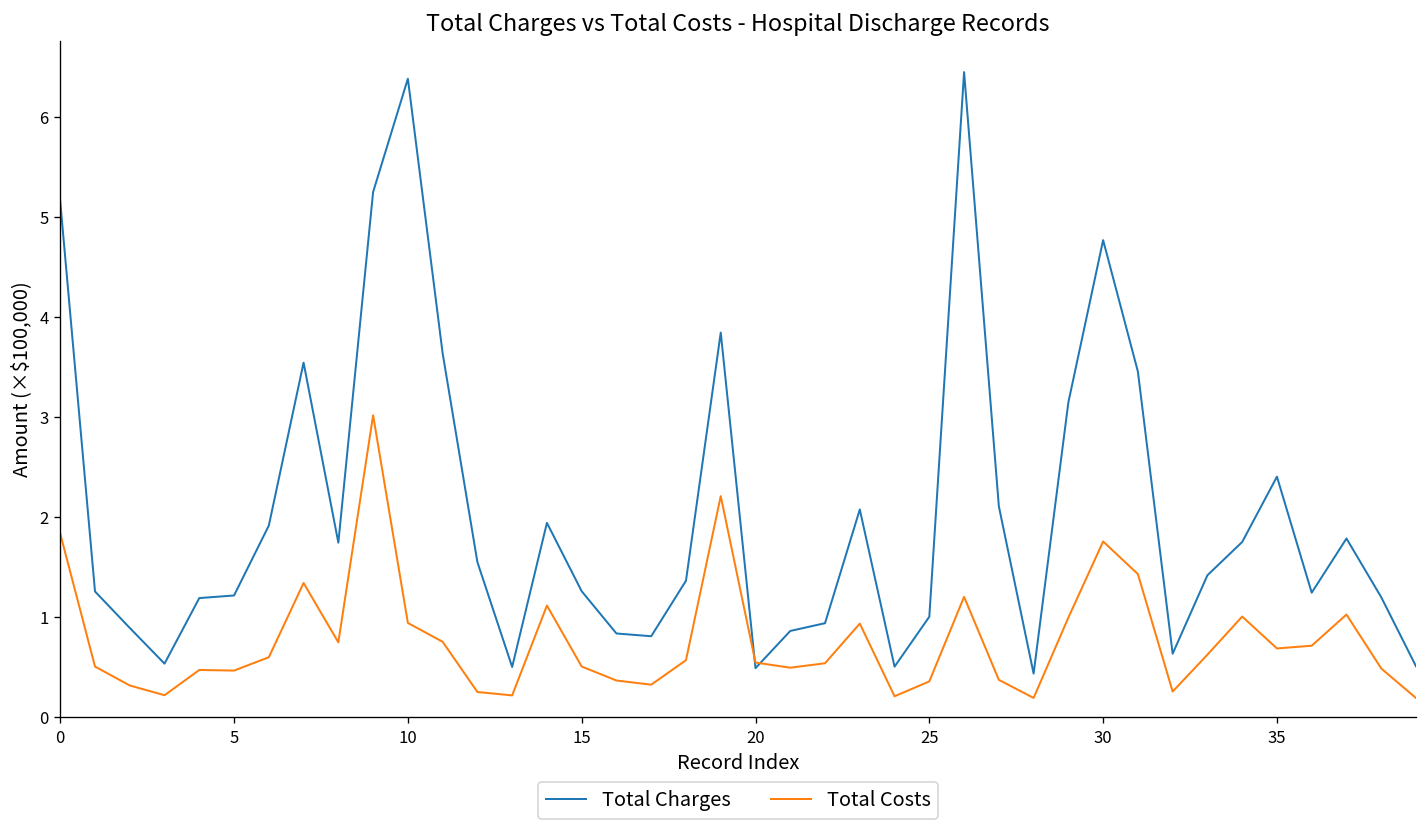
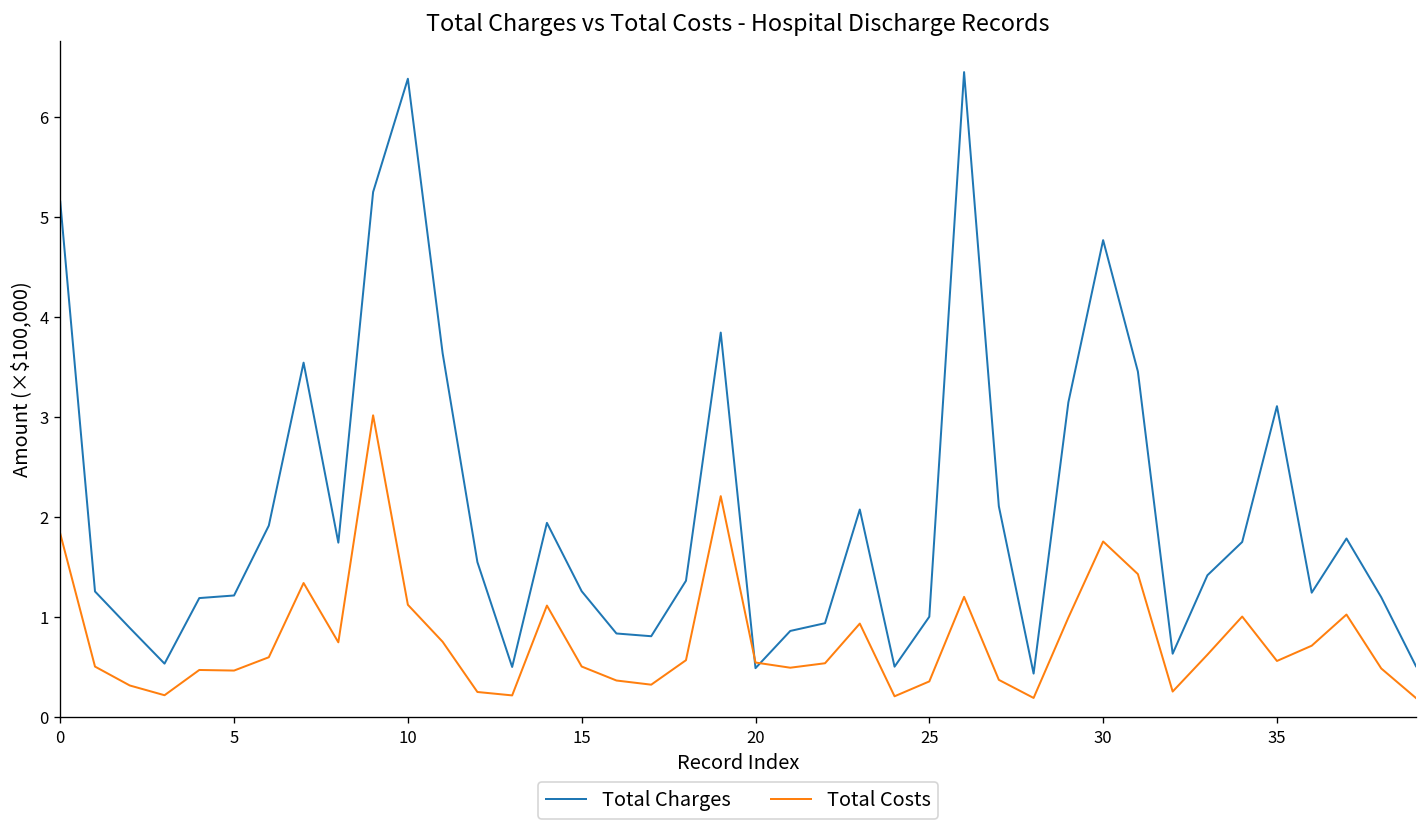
Total Costs, 10: 0.9 -> 1.1
Total Charges, 35: 2.4 -> 3.1
Total Costs, 35: 0.7 -> 0.6
